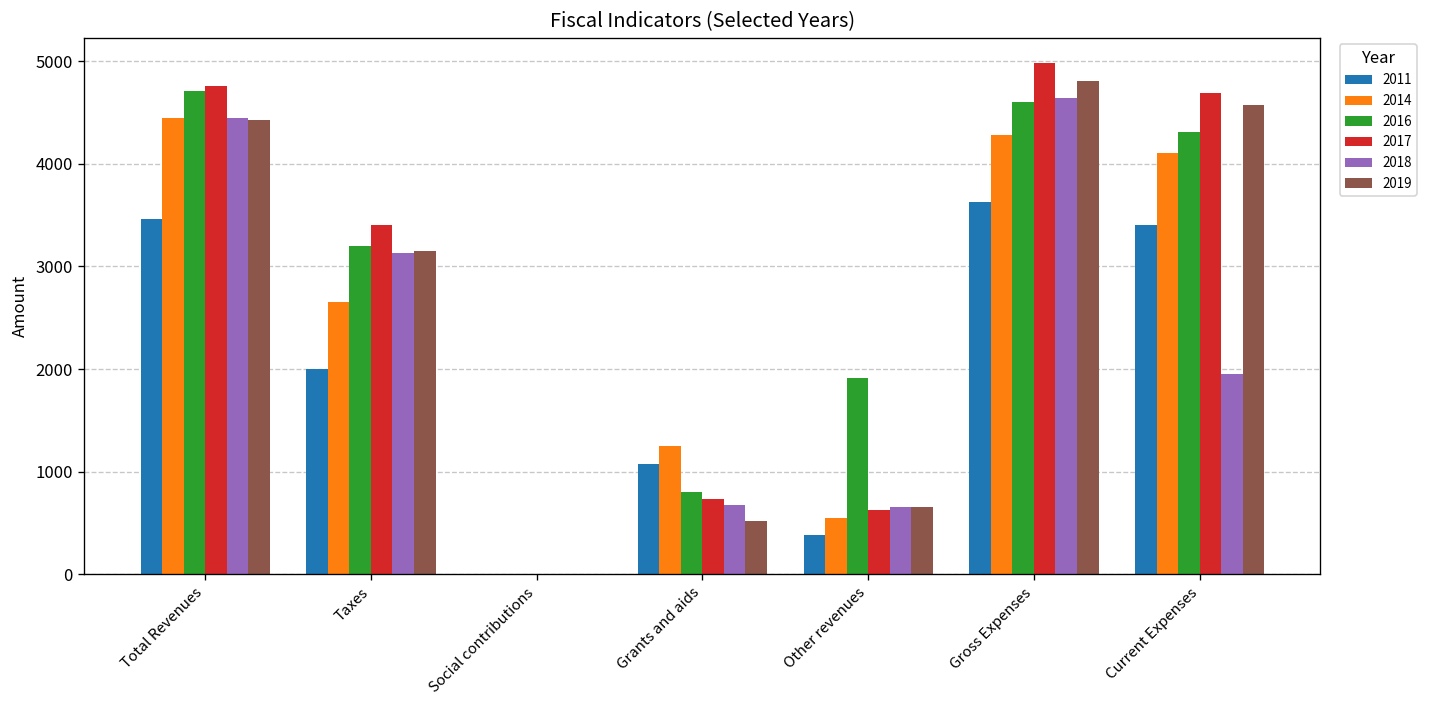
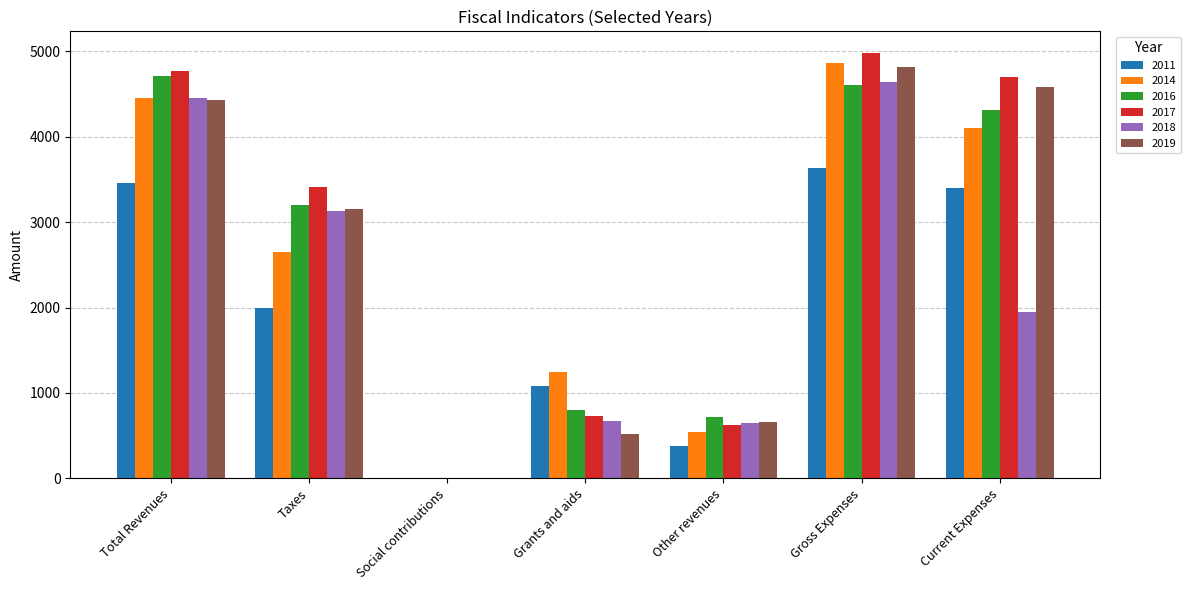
2016, Other revenues: 1900 -> 700
2014, Gross Expenses: 4300 -> 4900
